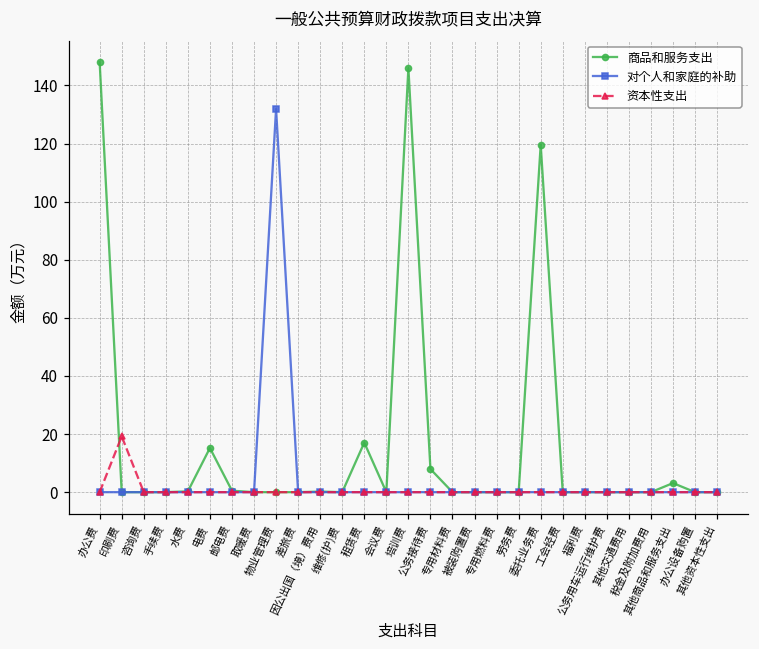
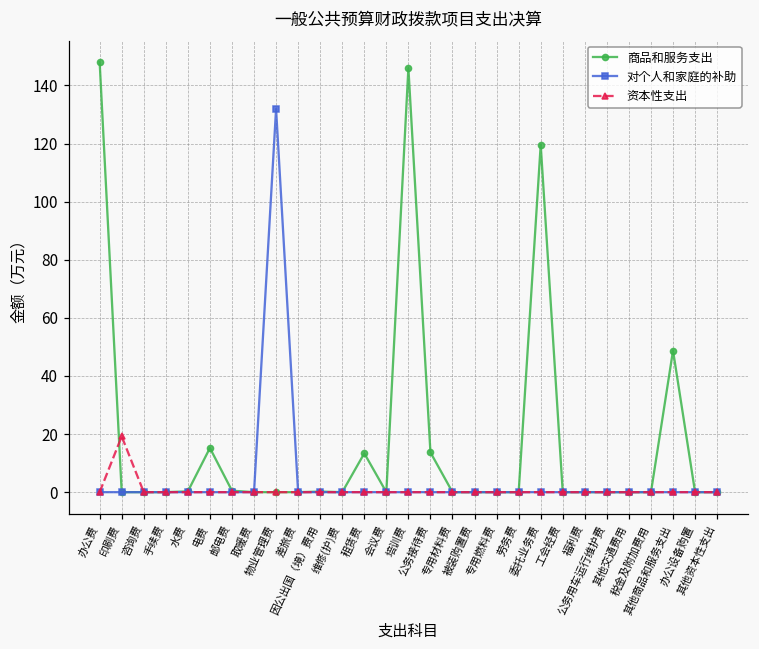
商品和服务支出, 租赁费: 17 -> 13
商品和服务支出, 公务接待费: 8 -> 14
商品和服务支出, 其他商品和服务支出: 3 -> 49
